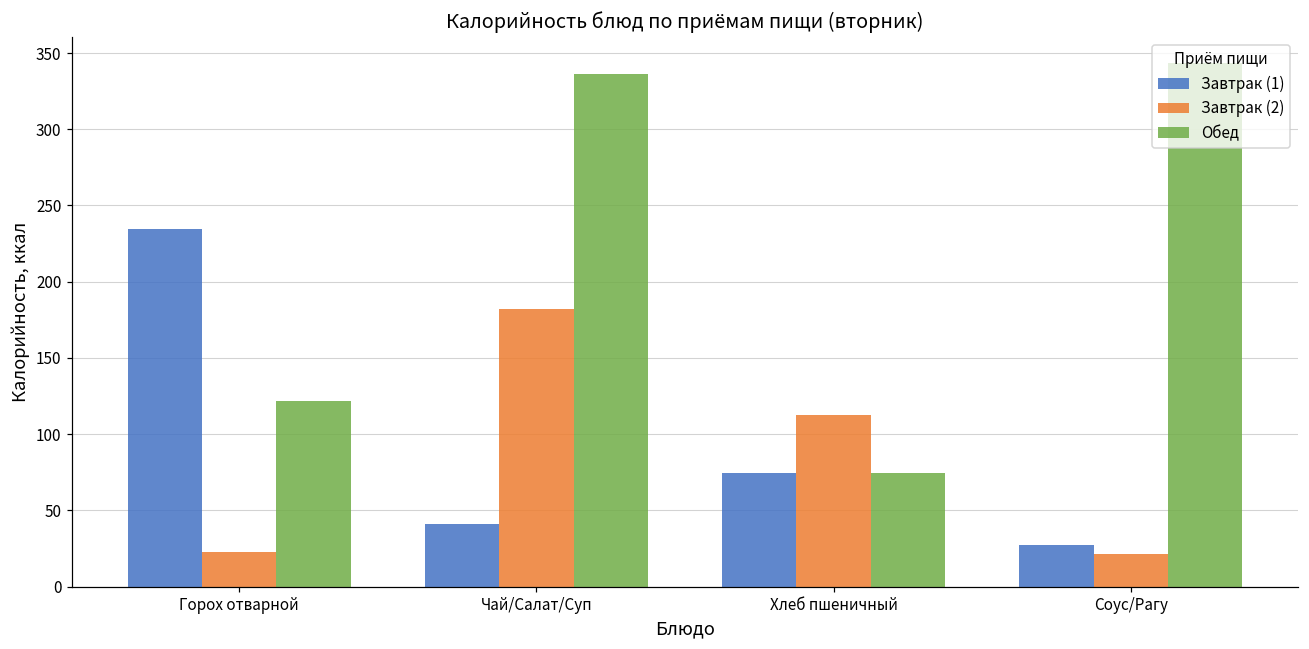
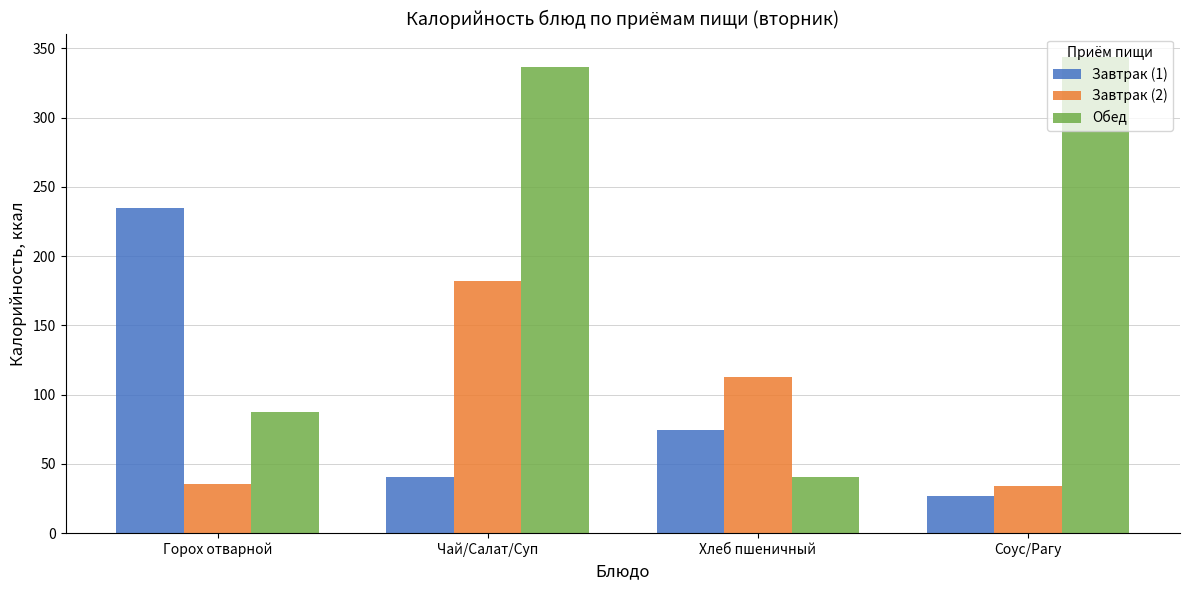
Завтрак (2), Горох отварной: 23 -> 35
Обед, Горох отварной: 122 -> 87
Обед, Хлеб пшеничный: 74 -> 40
Завтрак (2), Соус/Рагу: 22 -> 34
